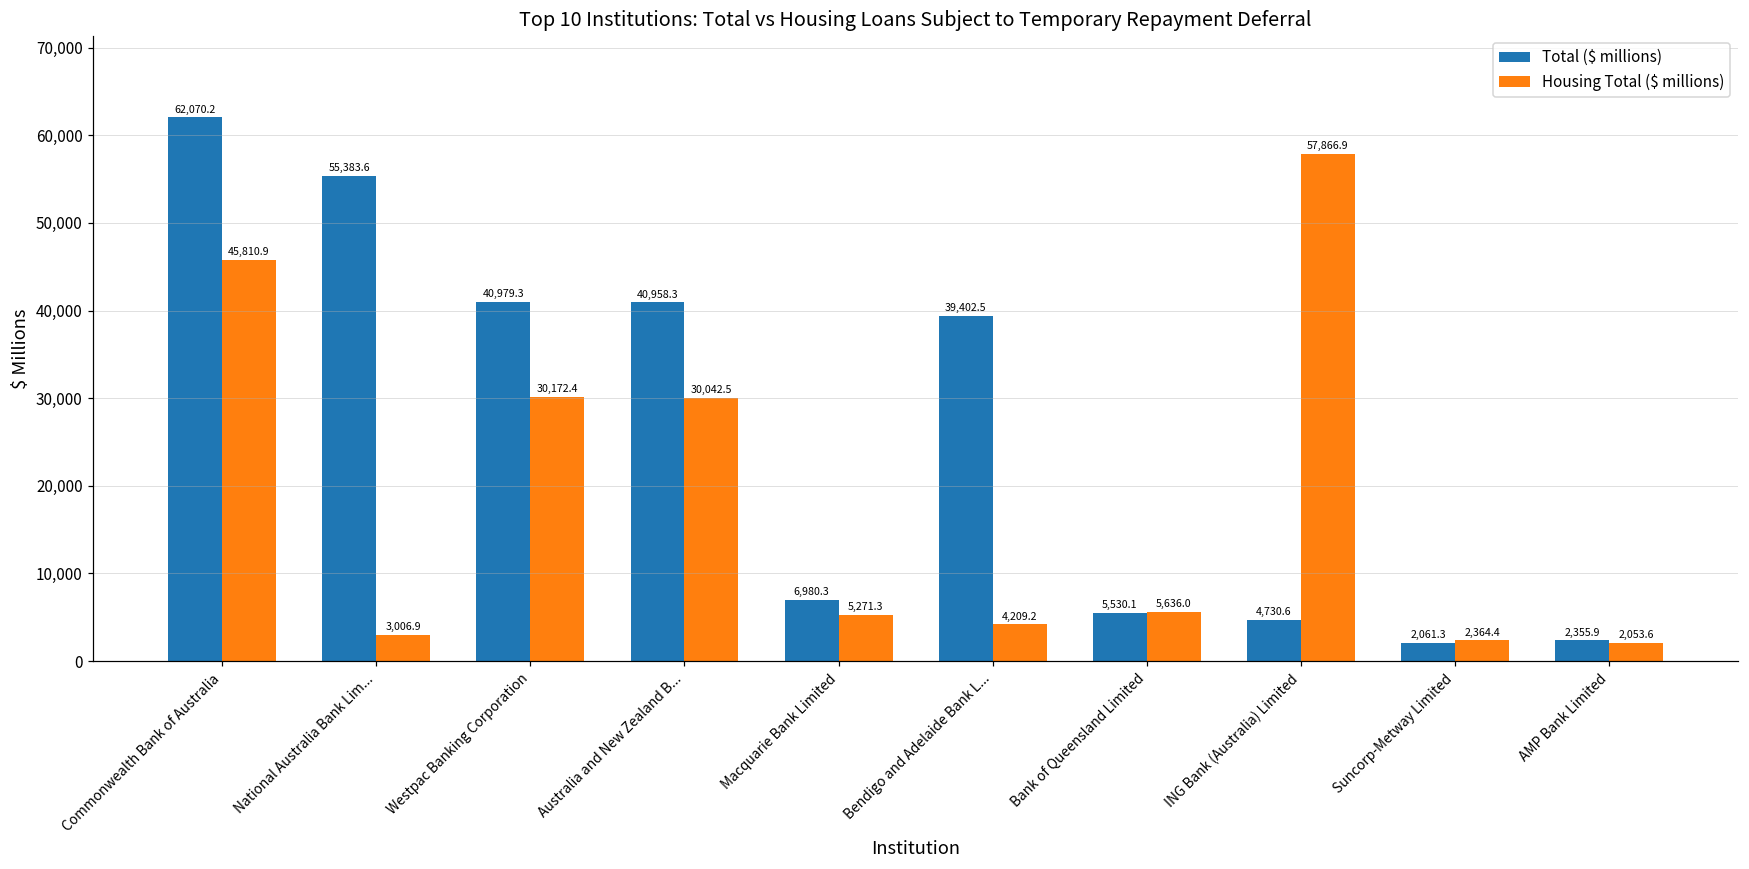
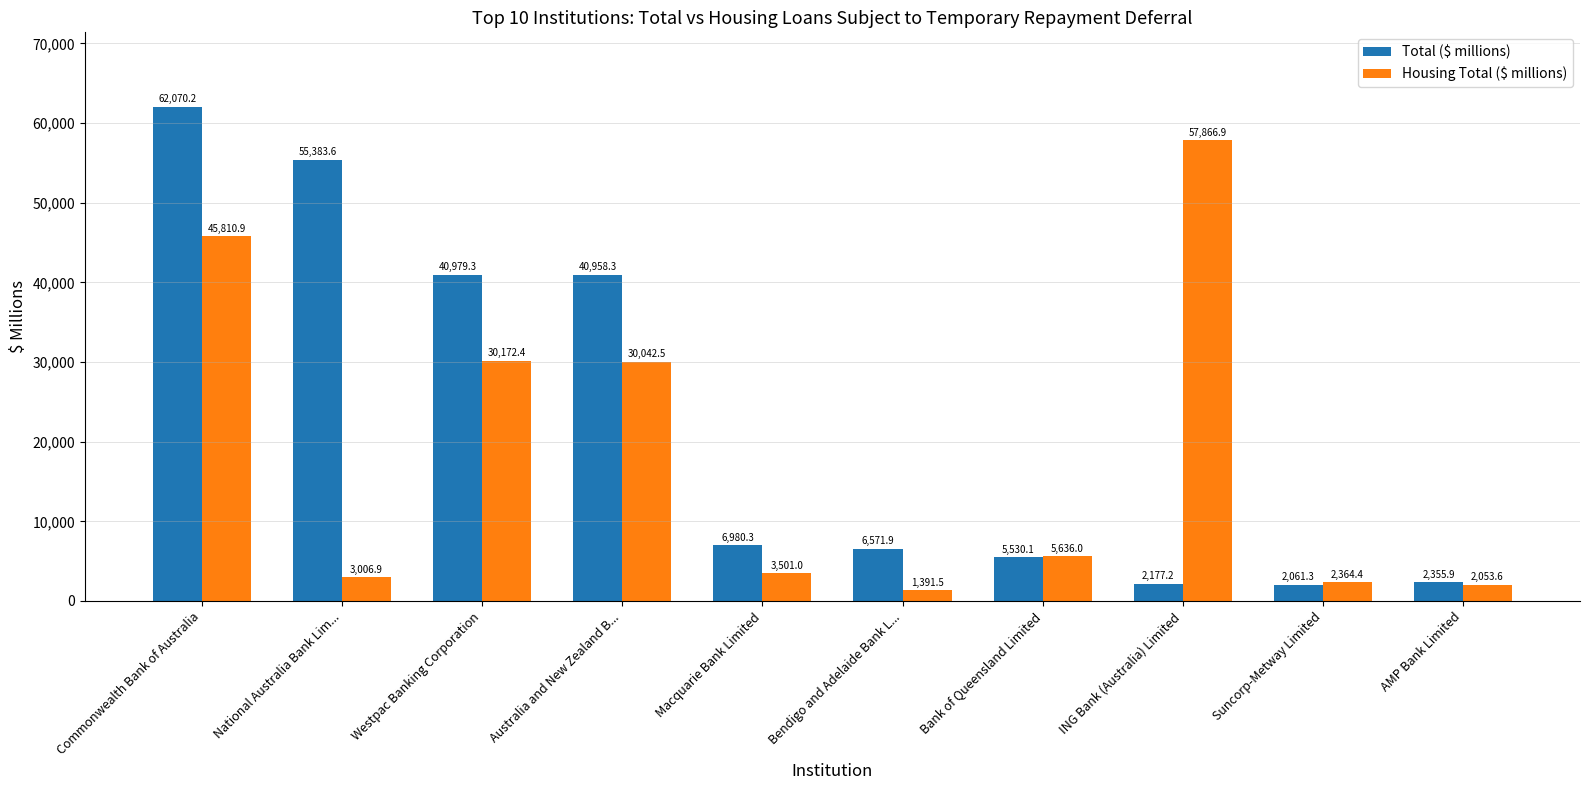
Housing Total ($ millions), Macquarie Bank Limited: 5,271.3 -> 3,501.0
Total ($ millions), Bendigo and Adelaide Bank L...: 39,402.5 -> 6,571.9
Housing Total ($ millions), Bendigo and Adelaide Bank L...: 4,209.2 -> 1,391.5
Total ($ millions), ING Bank (Australia) Limited: 4,730.6 -> 2,177.2
